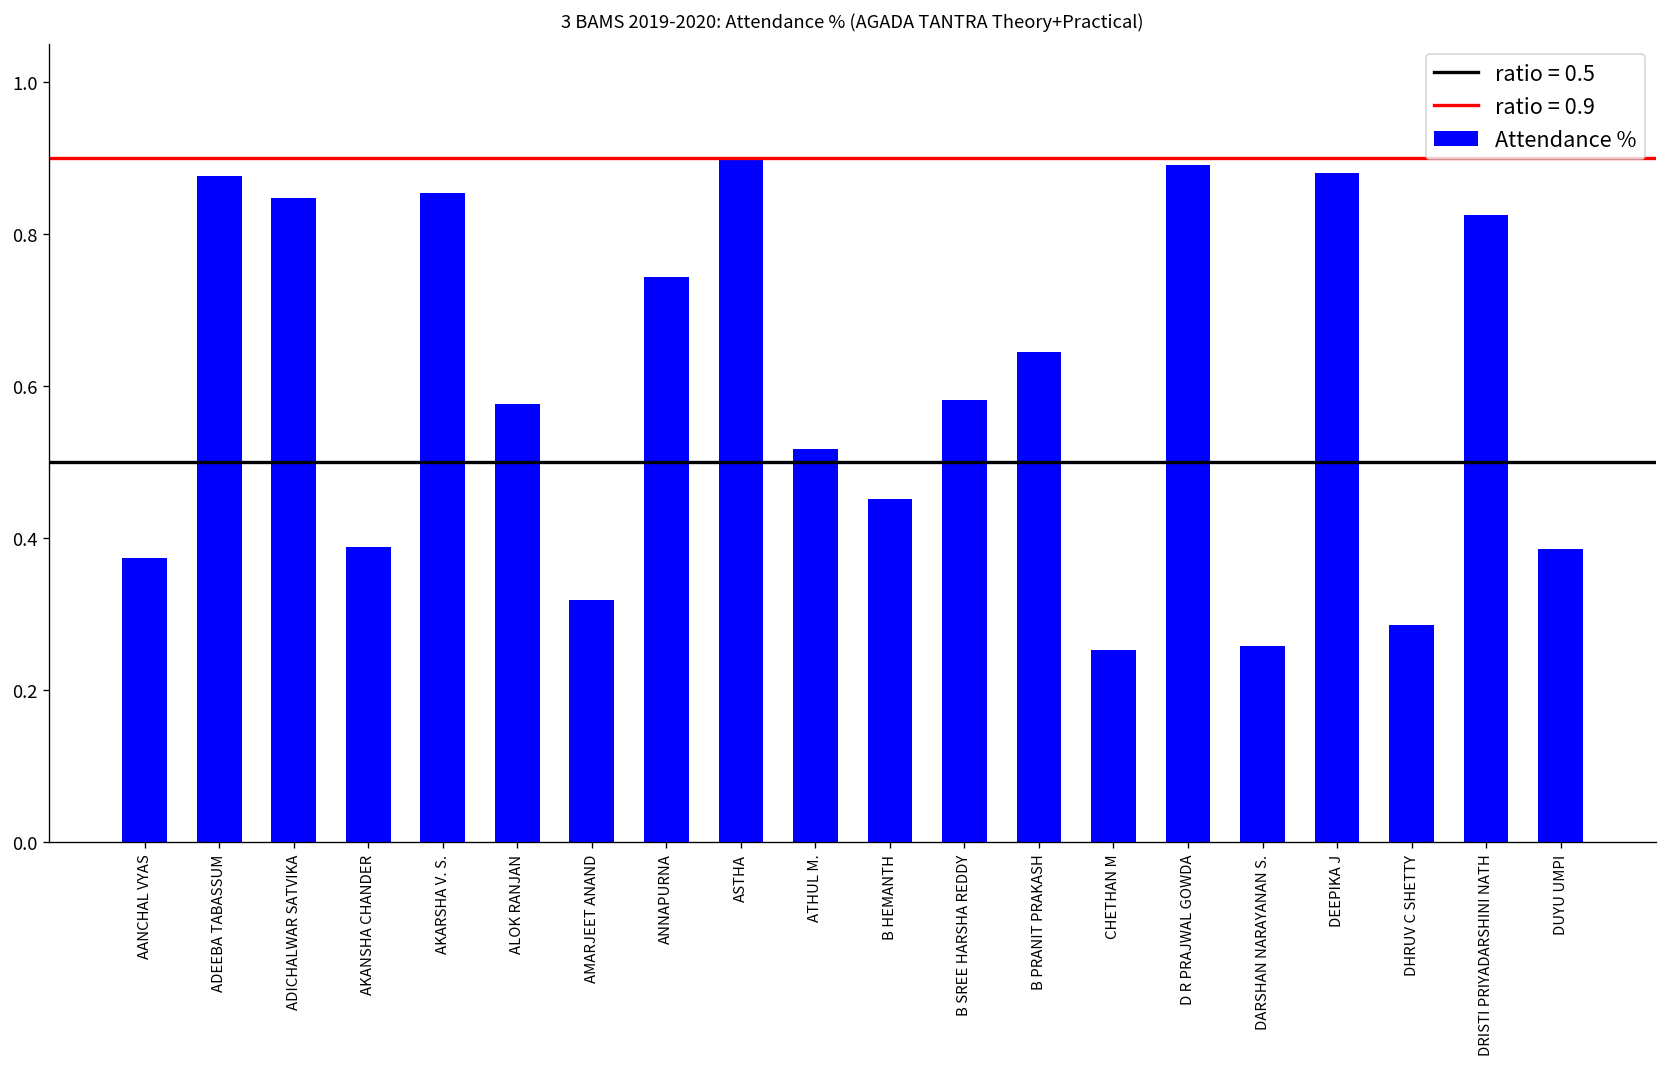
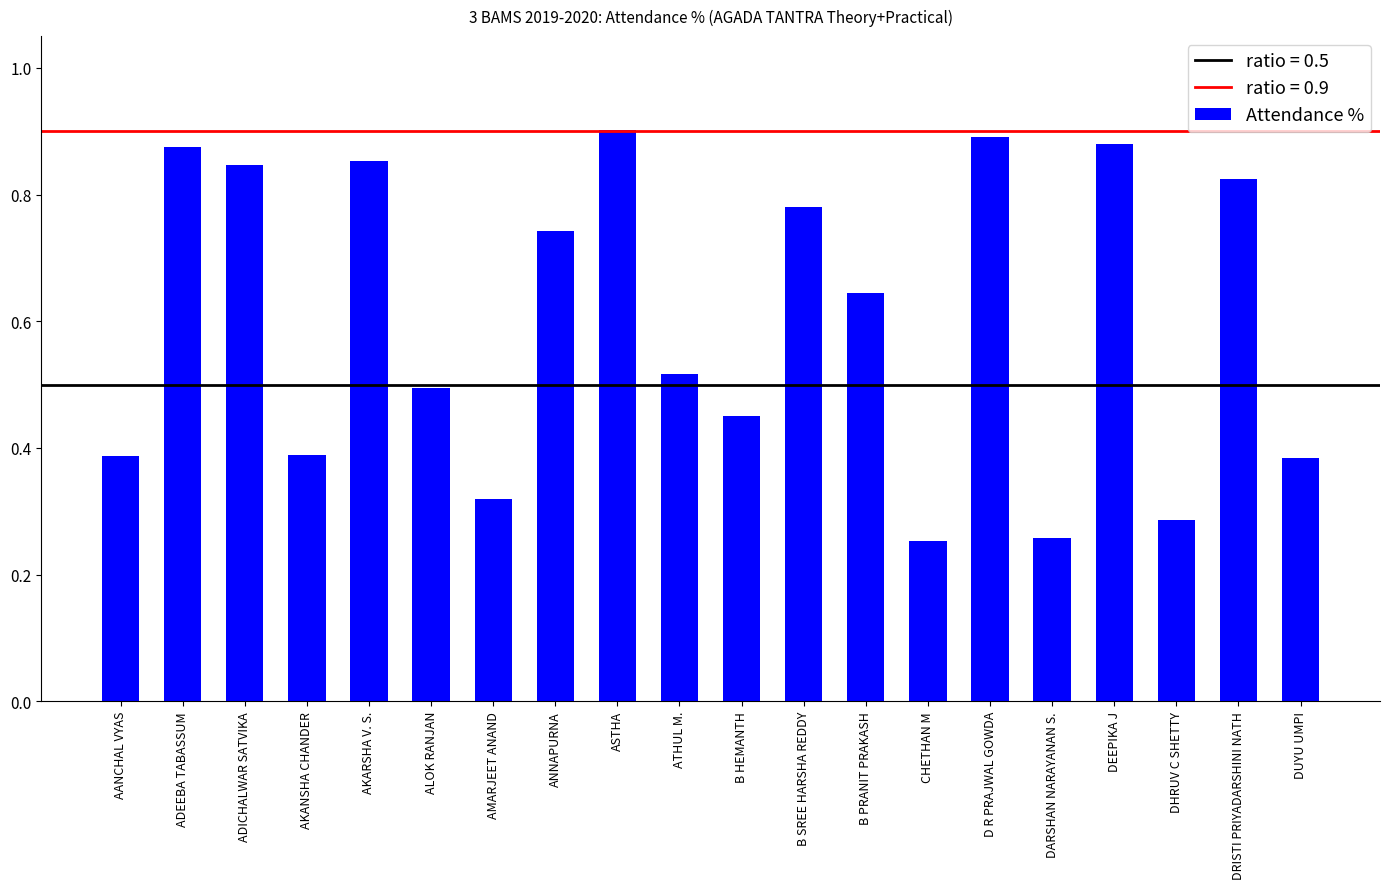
AANCHAL VYAS: 0.37 -> 0.39
ALOK RANJAN: 0.58 -> 0.49
B SREE HARSHA REDDY: 0.58 -> 0.78
